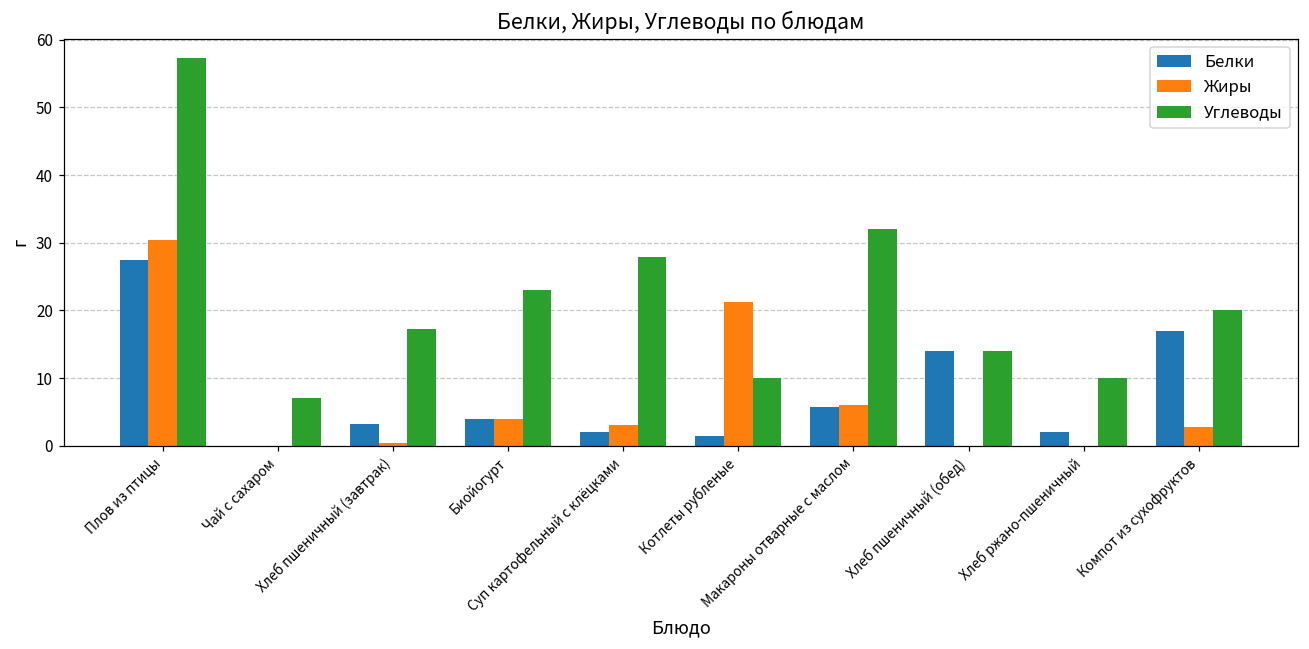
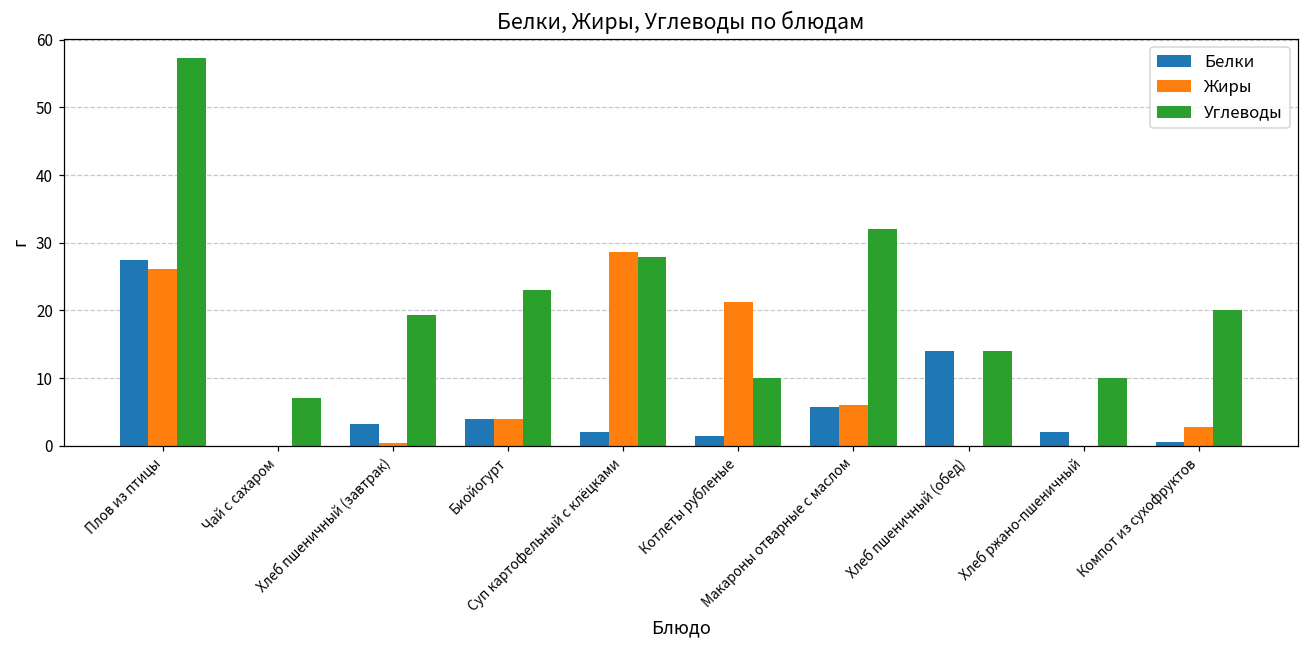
Жиры, Плов из птицы: 30 -> 26
Углеводы, Хлеб пшеничный (завтрак): 17 -> 19
Жиры, Суп картофельный с клёцками: 3 -> 29
Белки, Компот из сухофруктов: 17 -> 1
